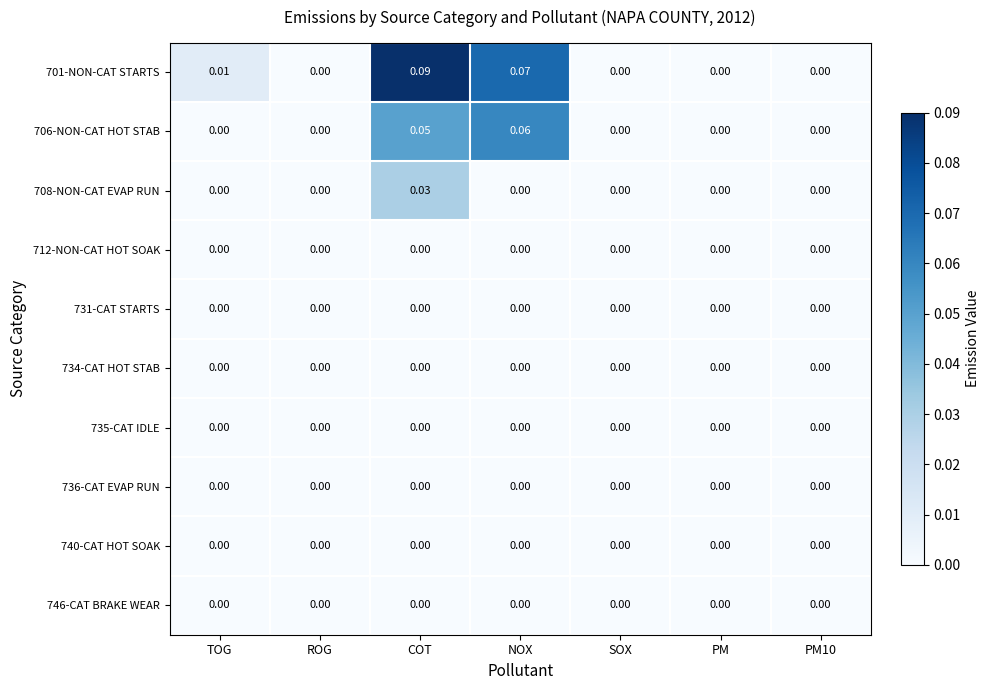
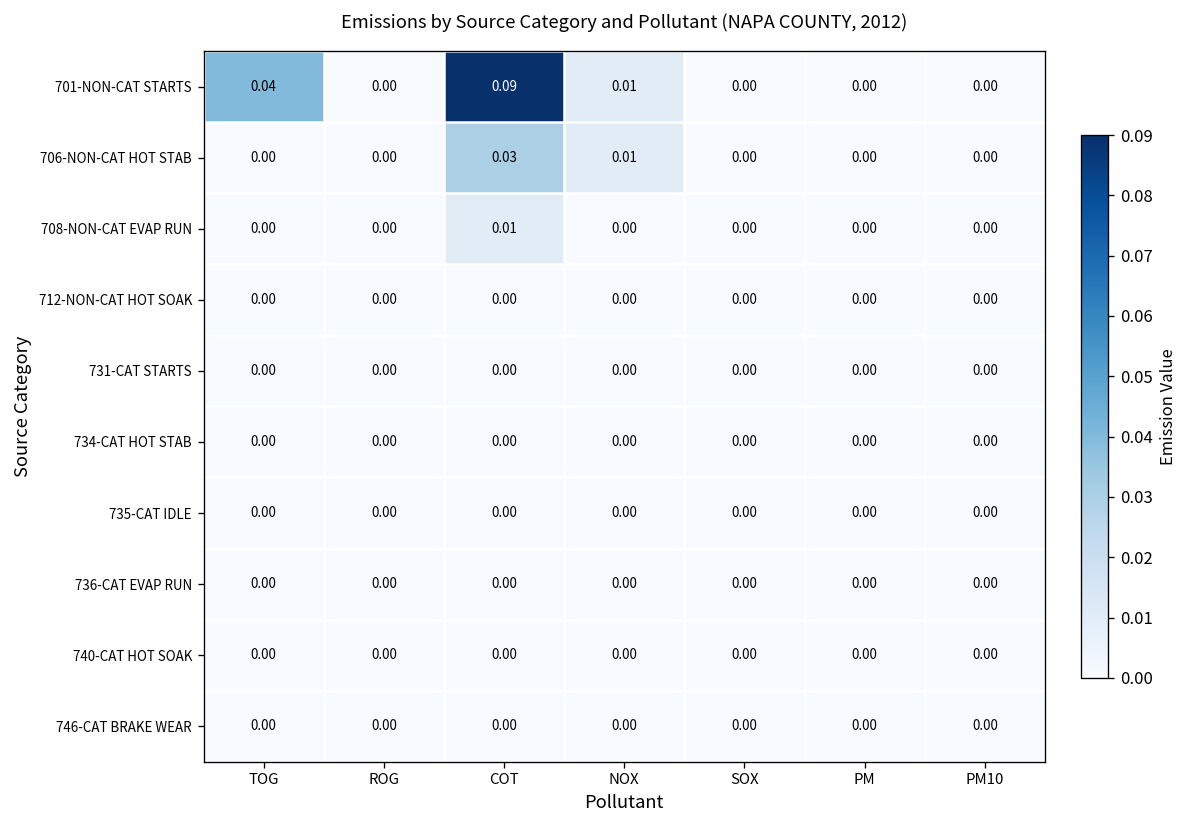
701-NON-CAT STARTS, TOG: 0.01 -> 0.04
701-NON-CAT STARTS, NOX: 0.07 -> 0.01
706-NON-CAT HOT STAB, COT: 0.05 -> 0.03
706-NON-CAT HOT STAB, NOX: 0.06 -> 0.01
708-NON-CAT EVAP RUN, COT: 0.03 -> 0.01
